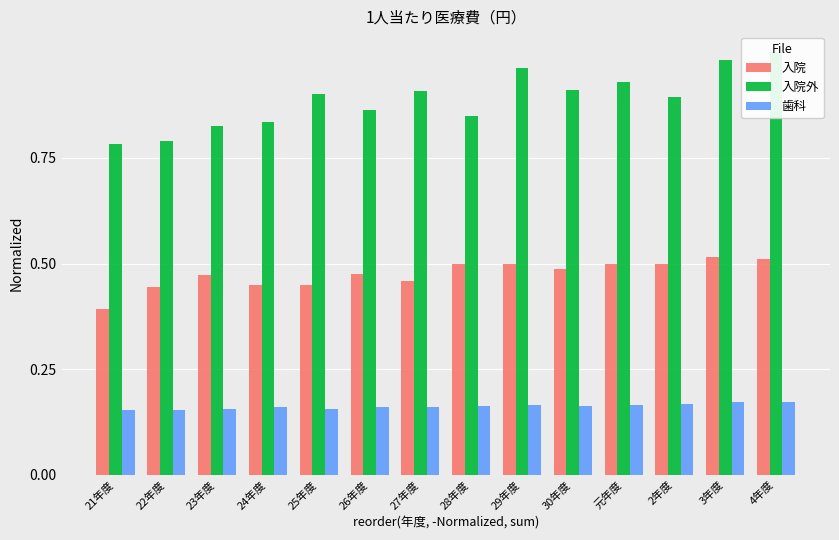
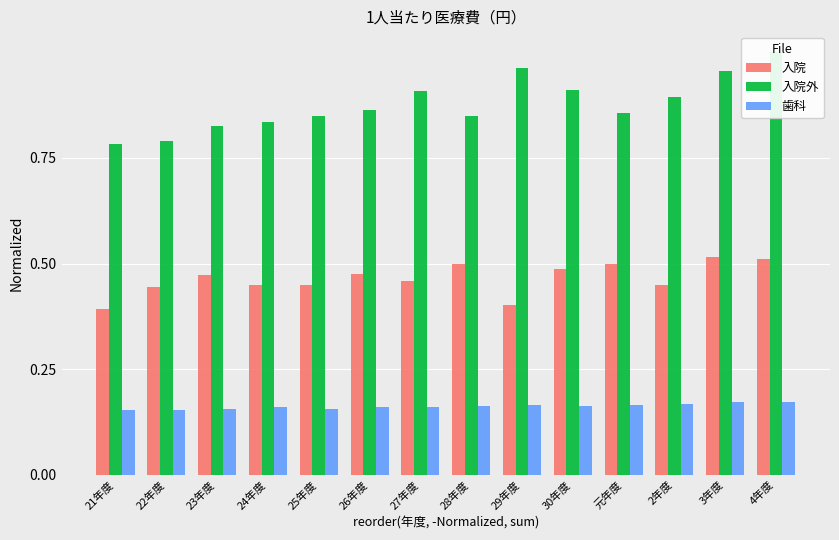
入院外, 25年度: 0.90 -> 0.85
入院, 29年度: 0.50 -> 0.40
入院外, 元年度: 0.93 -> 0.86
入院, 2年度: 0.50 -> 0.45
入院外, 3年度: 0.98 -> 0.96
